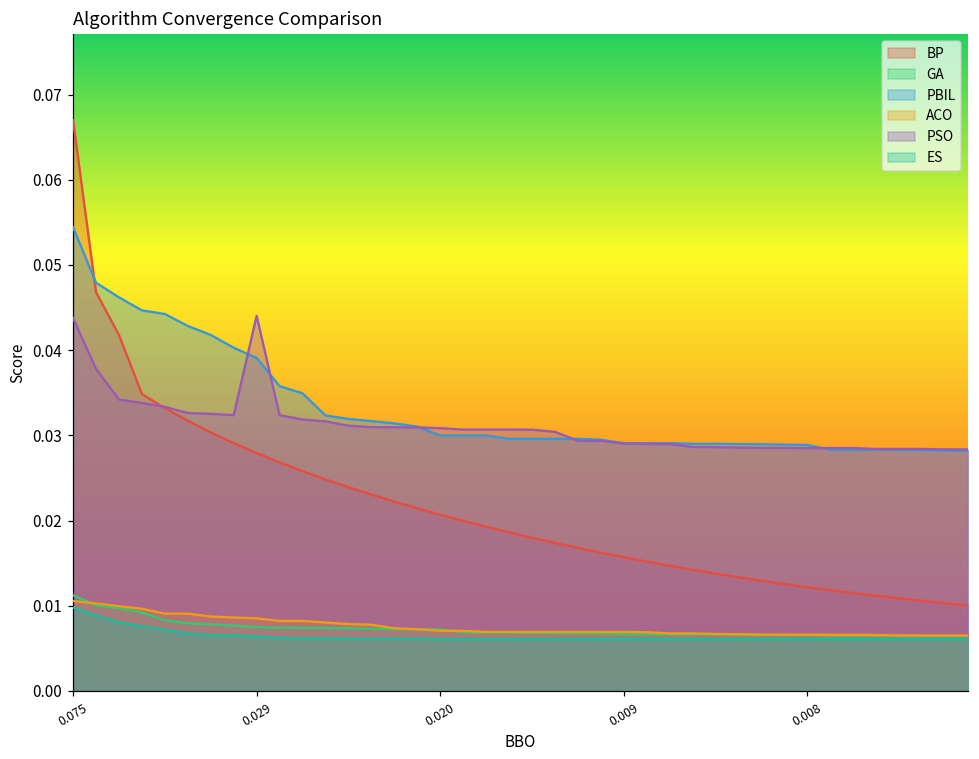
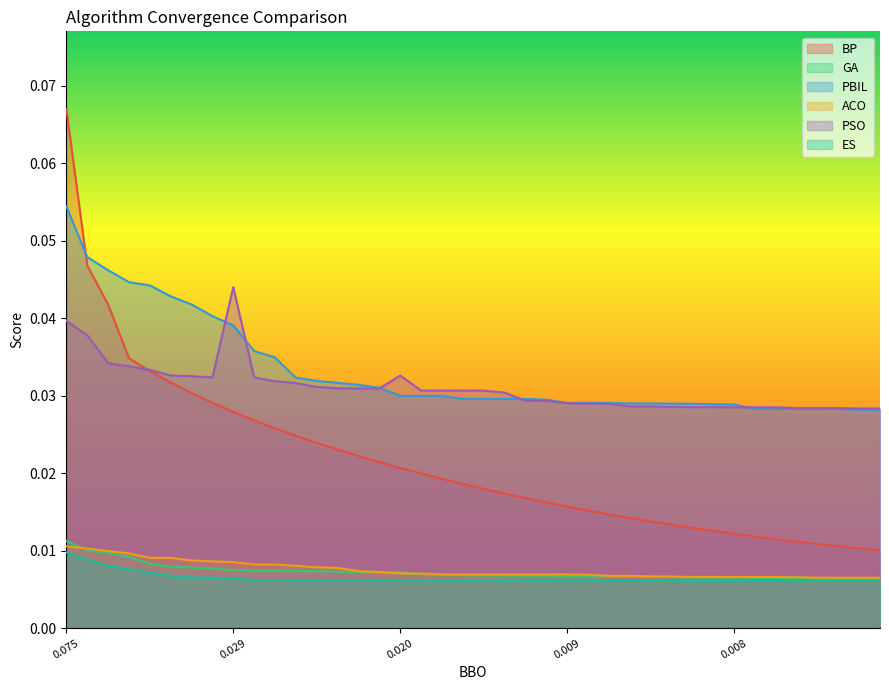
PSO, 0.075: 0.044 -> 0.040
PSO, 0.020: 0.031 -> 0.033
